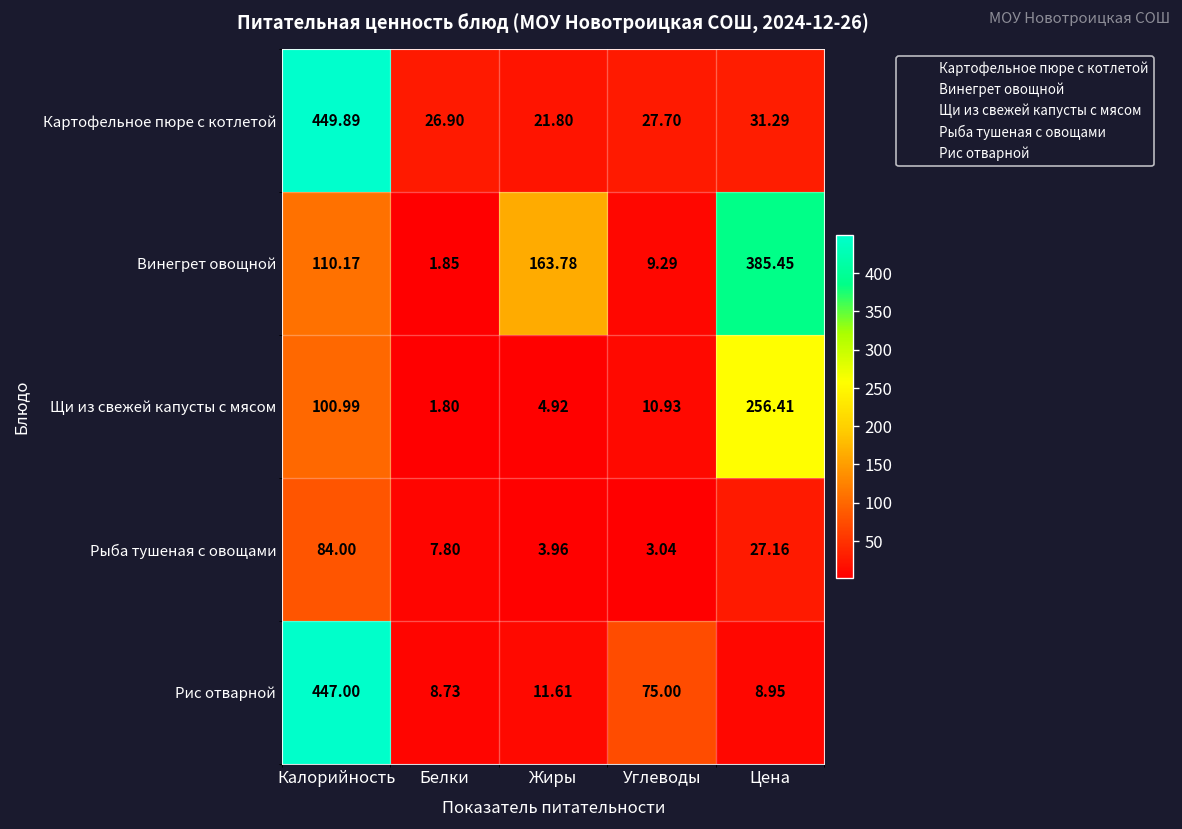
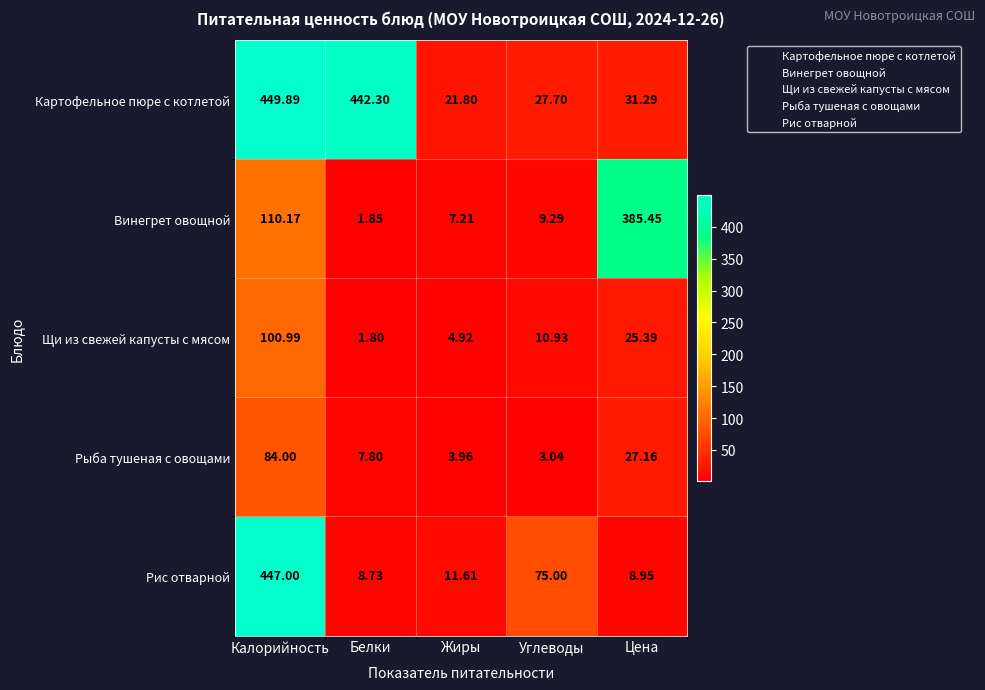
Картофельное пюре с котлетой, Белки: 26.90 -> 442.30
Винегрет овощной, Жиры: 163.78 -> 7.21
Щи из свежей капусты с мясом, Цена: 256.41 -> 25.39
